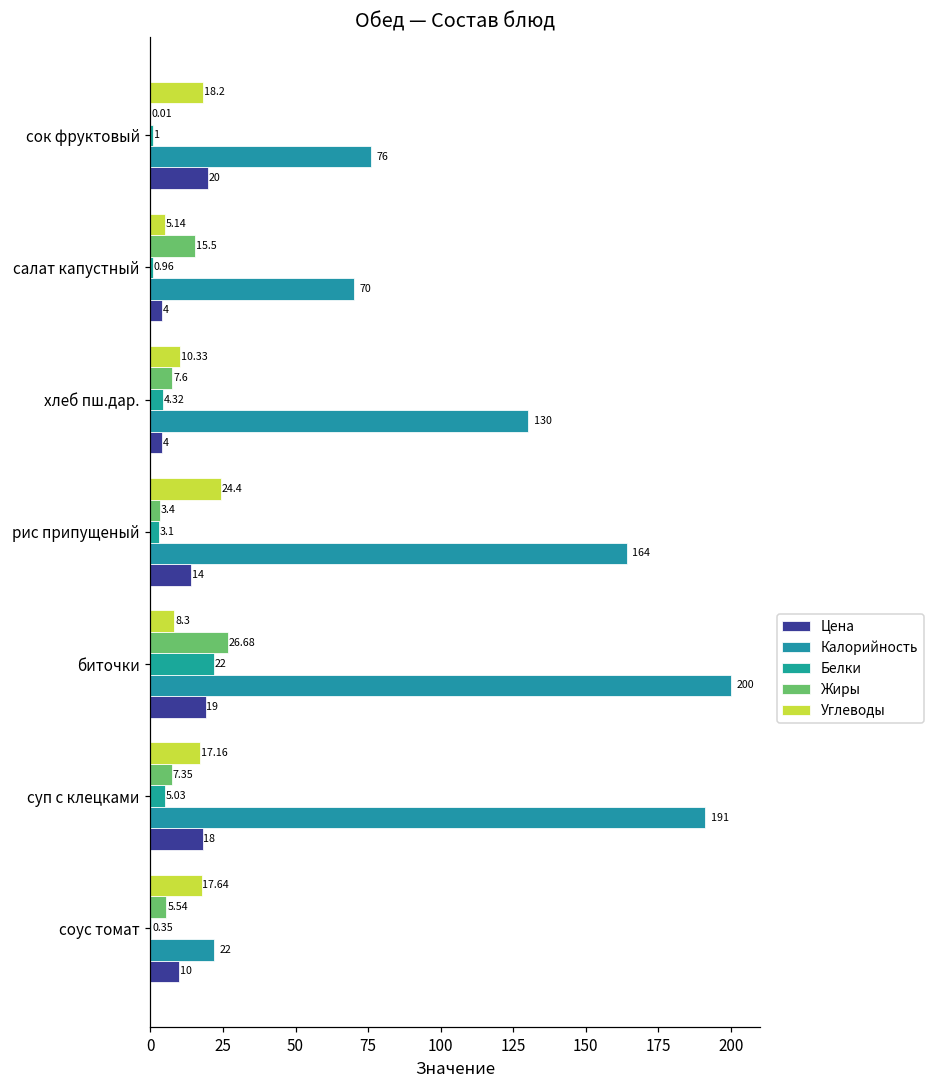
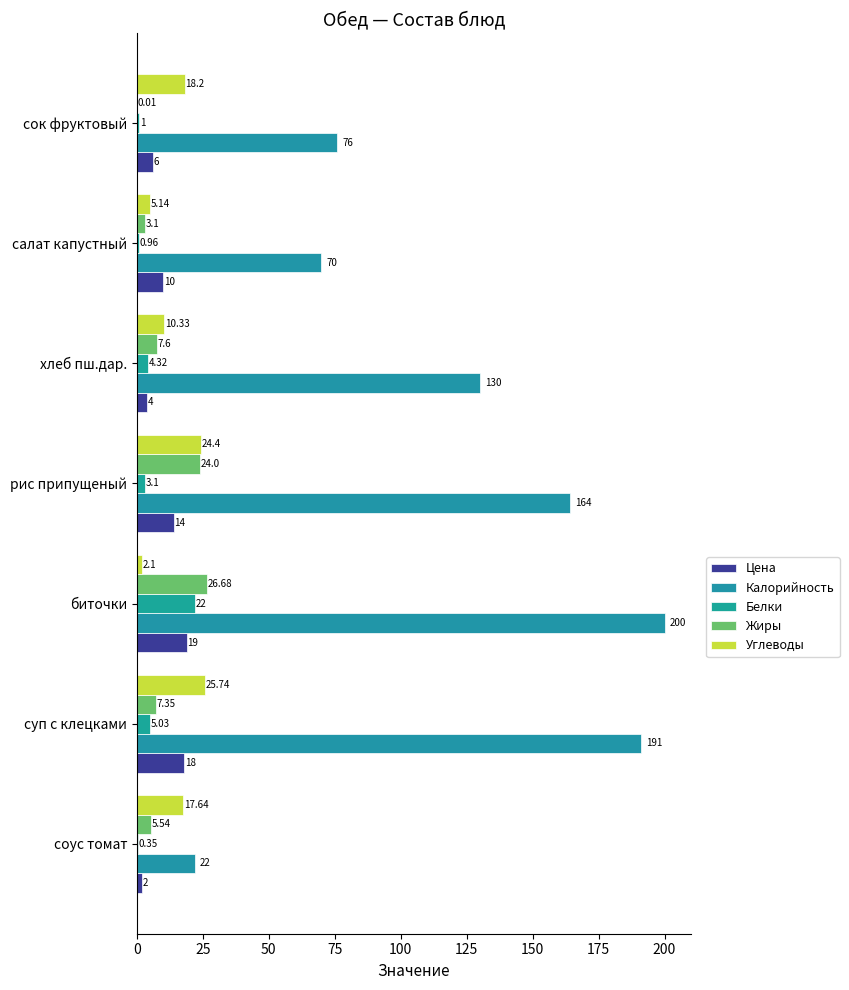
Цена, сок фруктовый: 20 -> 6
Жиры, салат капустный: 15.5 -> 3.1
Цена, салат капустный: 4 -> 10
Жиры, рис припущеный: 3.4 -> 24.0
Углеводы, биточки: 8.3 -> 2.1
Углеводы, суп с клецками: 17.16 -> 25.74
Цена, соус томат: 10 -> 2
